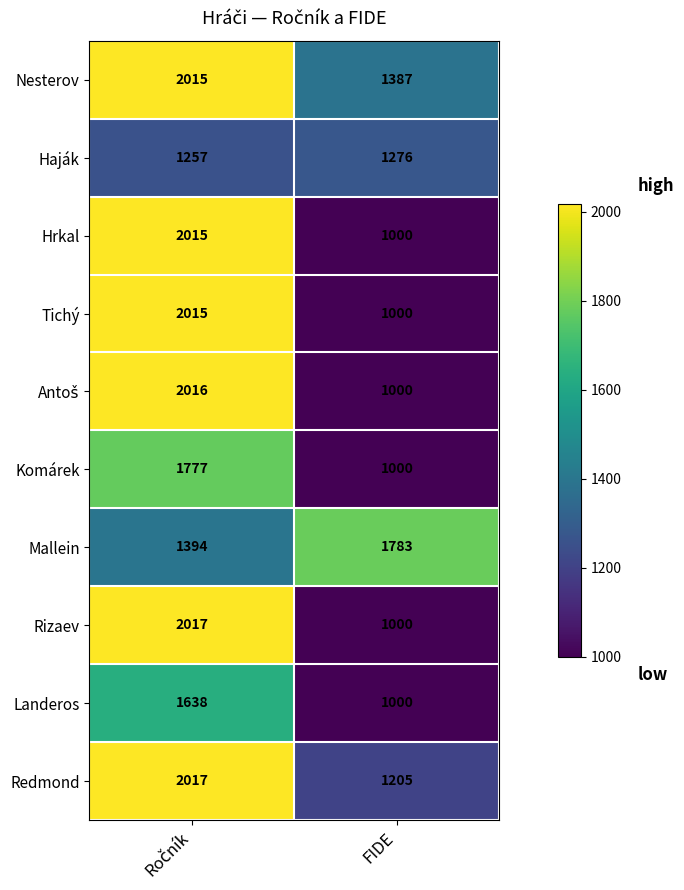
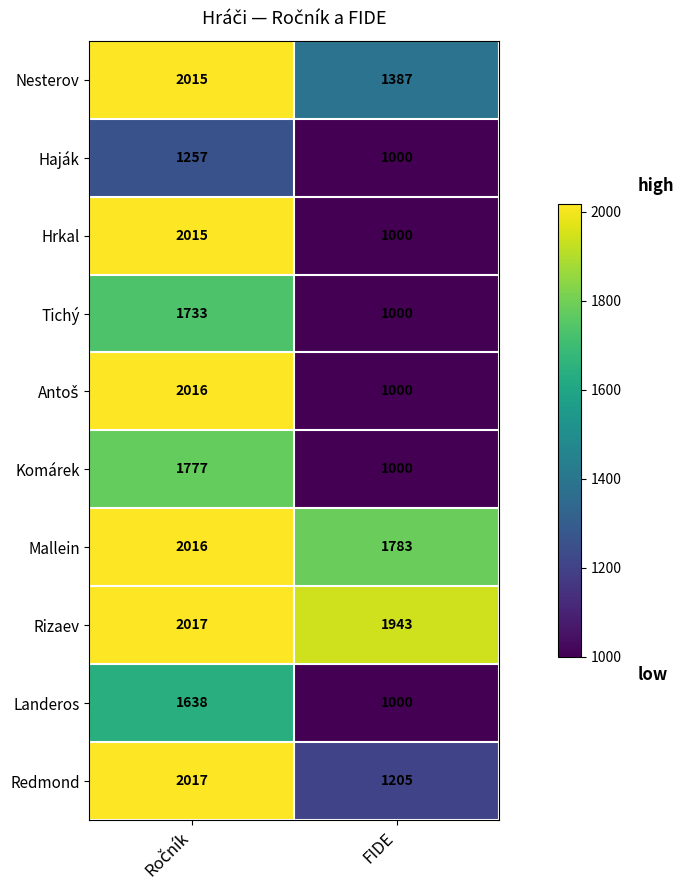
Haják, FIDE: 1276 -> 1000
Tichý, Ročník: 2015 -> 1733
Mallein, Ročník: 1394 -> 2016
Rizaev, FIDE: 1000 -> 1943
